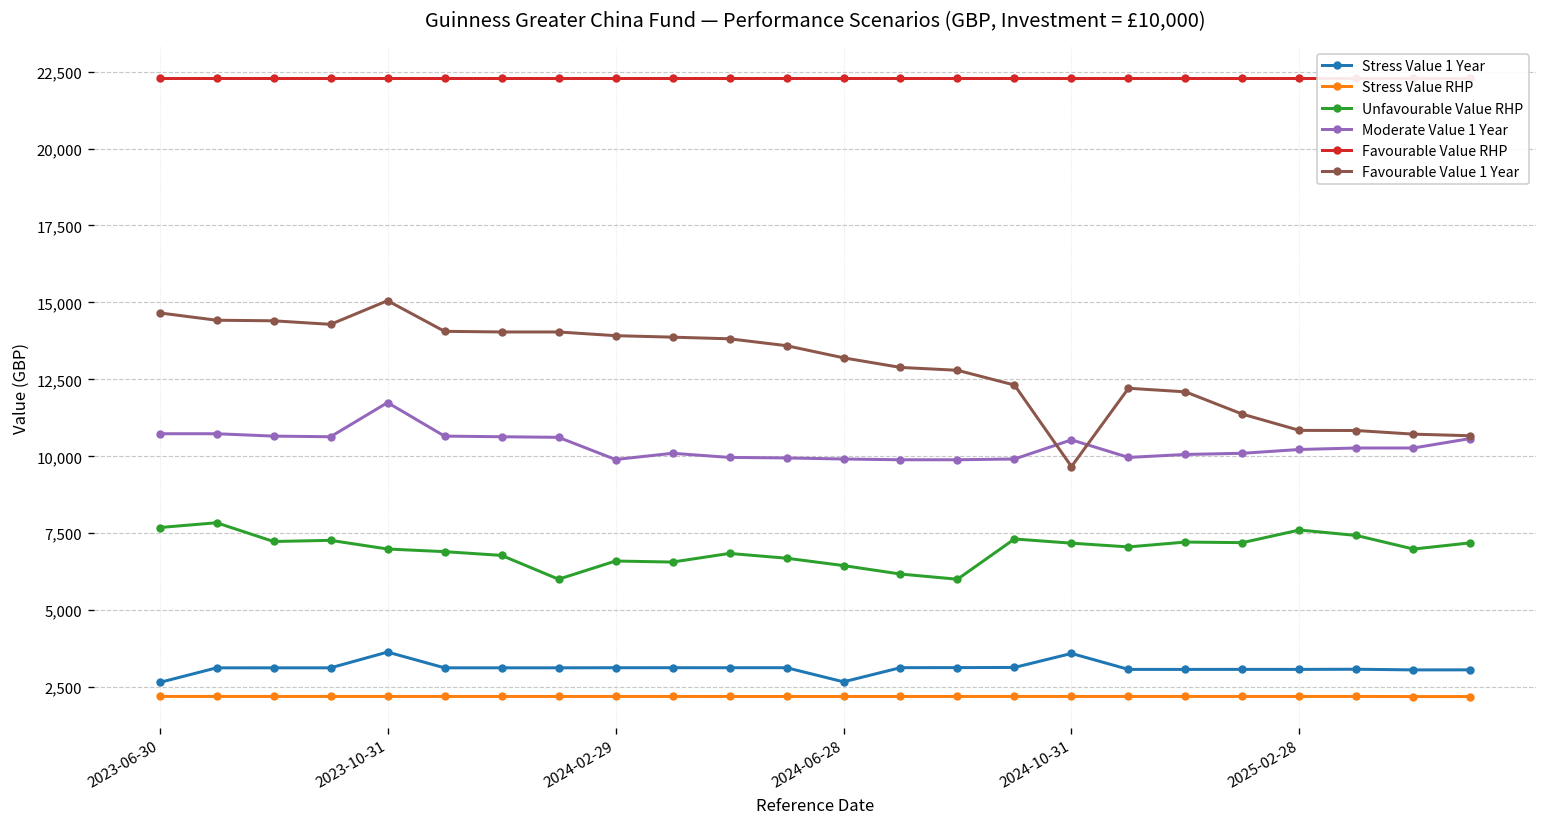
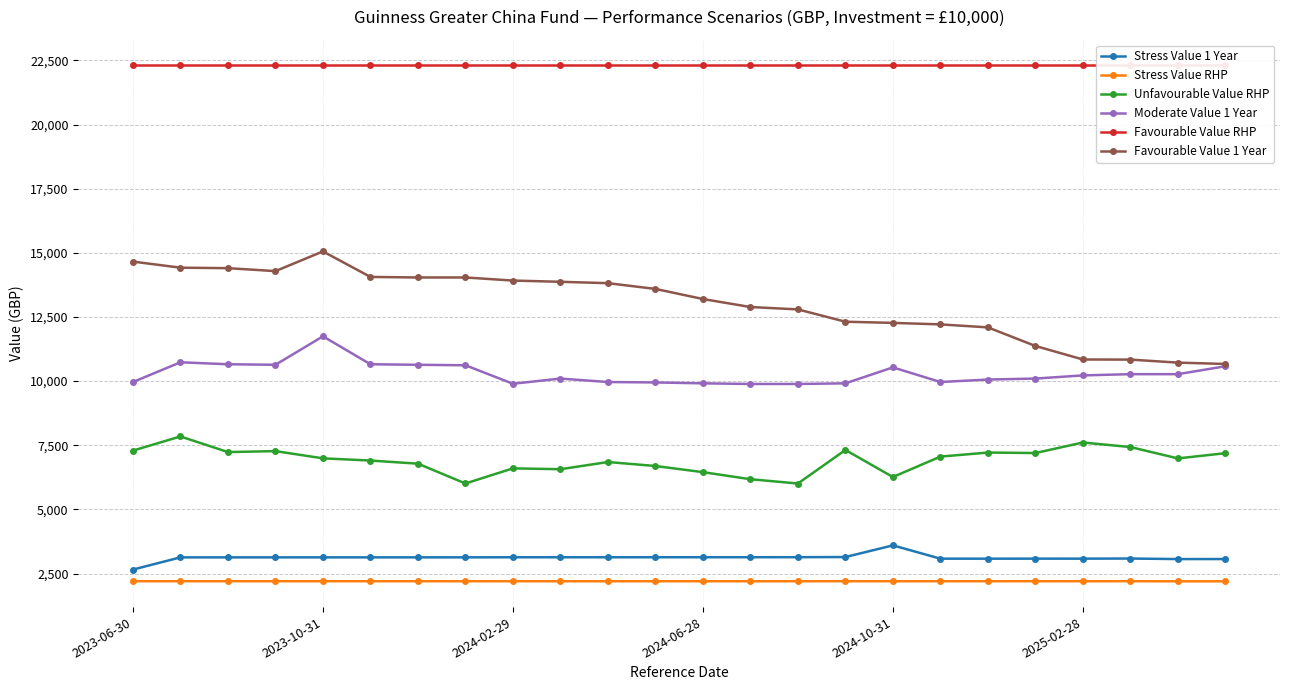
Unfavourable Value RHP, 2023-06-30: 7,700 -> 7,300
Moderate Value 1 Year, 2023-06-30: 10,700 -> 10,000
Stress Value 1 Year, 2023-10-31: 3,600 -> 3,100
Stress Value 1 Year, 2024-06-28: 2,700 -> 3,100
Unfavourable Value RHP, 2024-10-31: 7,200 -> 6,300
Favourable Value 1 Year, 2024-10-31: 9,700 -> 12,300
